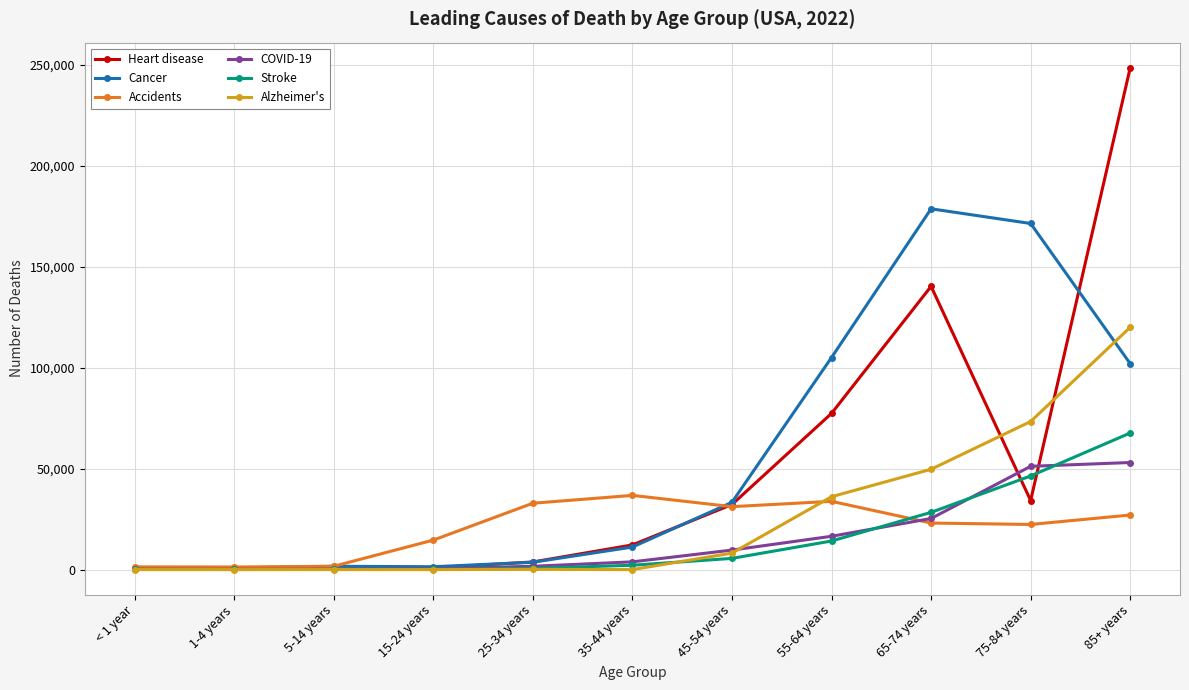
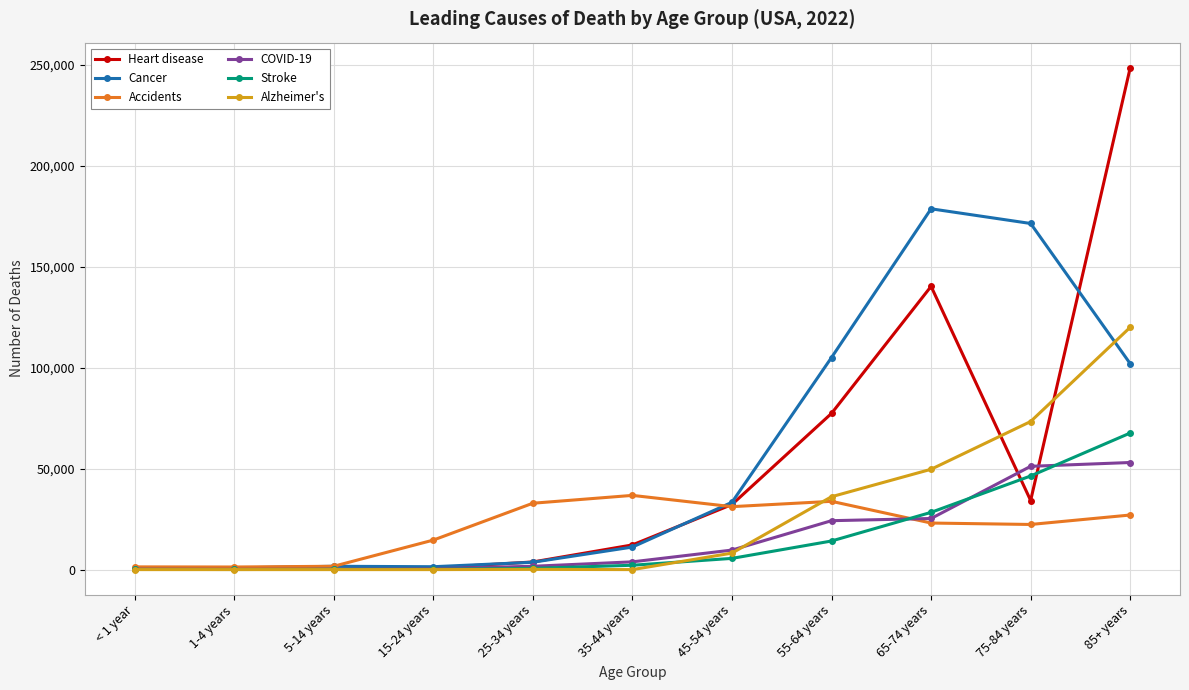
COVID-19, 55-64 years: 17,000 -> 24,000
